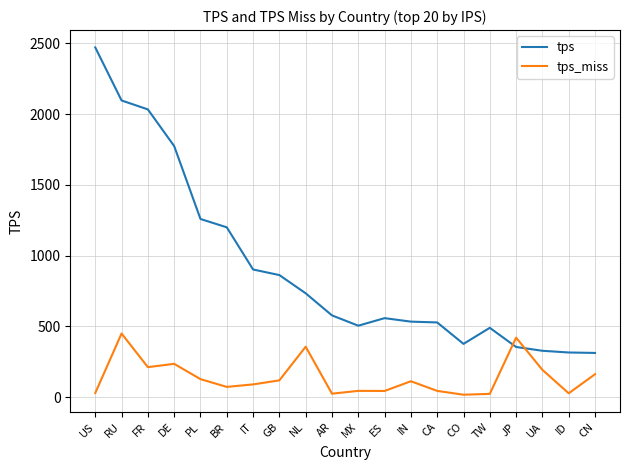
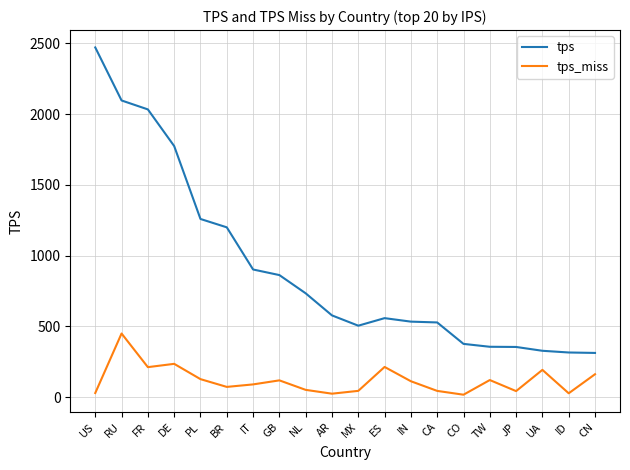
tps_miss, NL: 360 -> 50
tps_miss, ES: 40 -> 210
tps, TW: 490 -> 360
tps_miss, TW: 20 -> 120
tps_miss, JP: 420 -> 40
